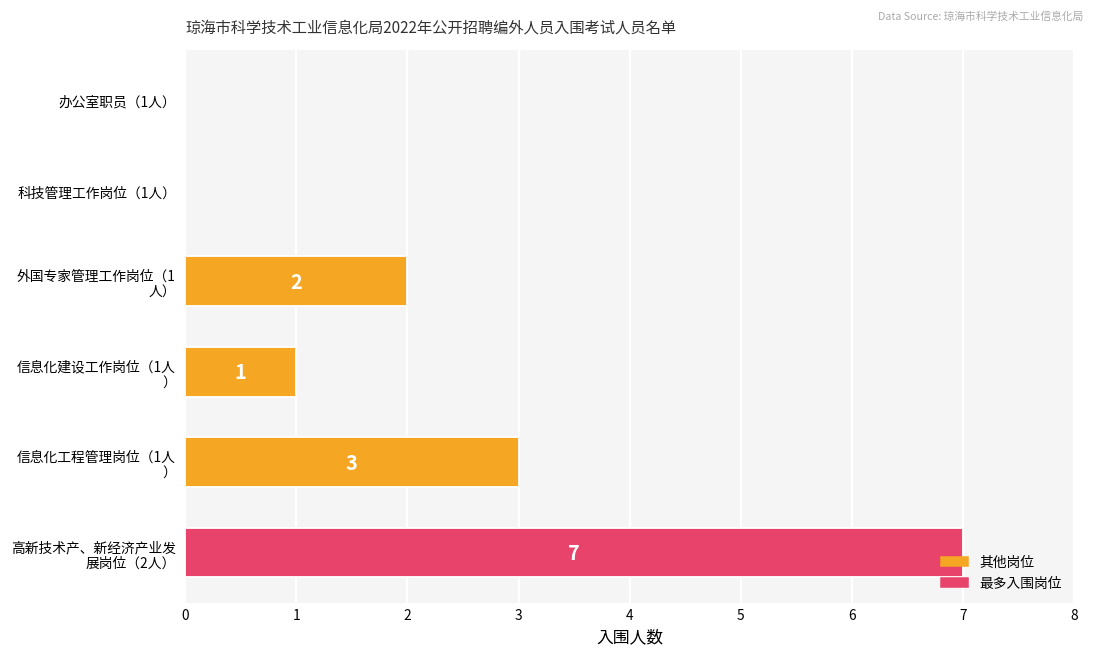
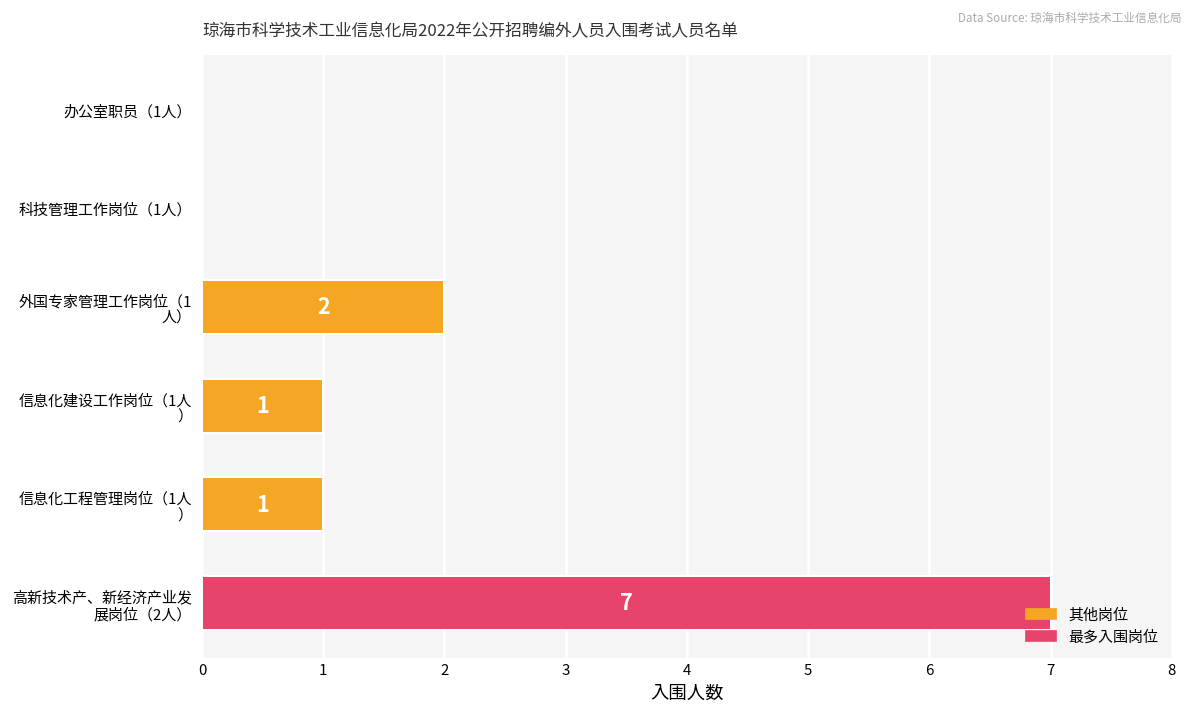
信息化工程管理岗位（1人 ）: 3 -> 1
